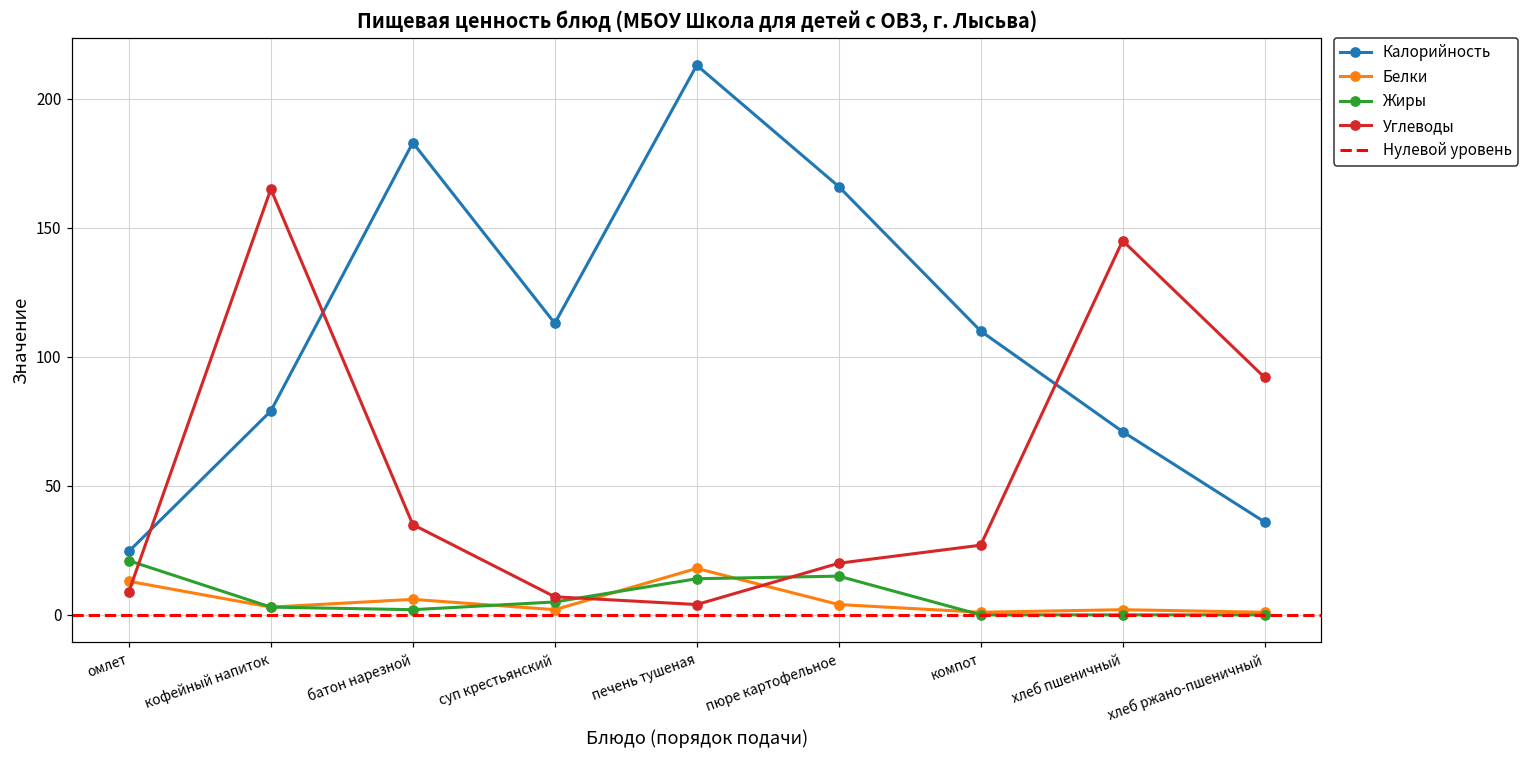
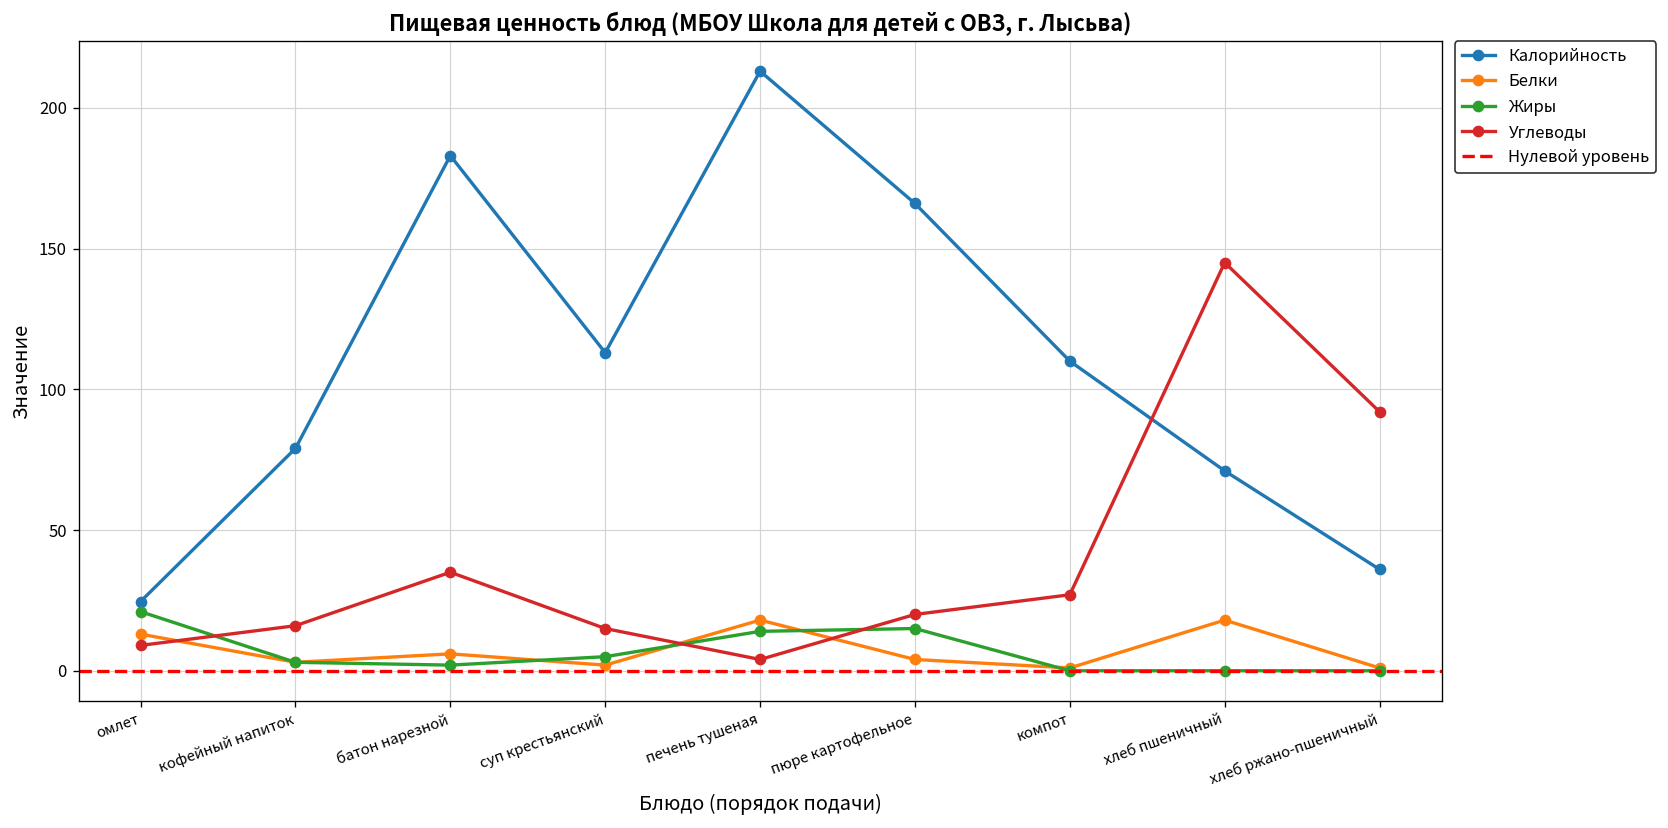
Углеводы, кофейный напиток: 165 -> 16
Углеводы, суп крестьянский: 7 -> 15
Белки, хлеб пшеничный: 2 -> 18
